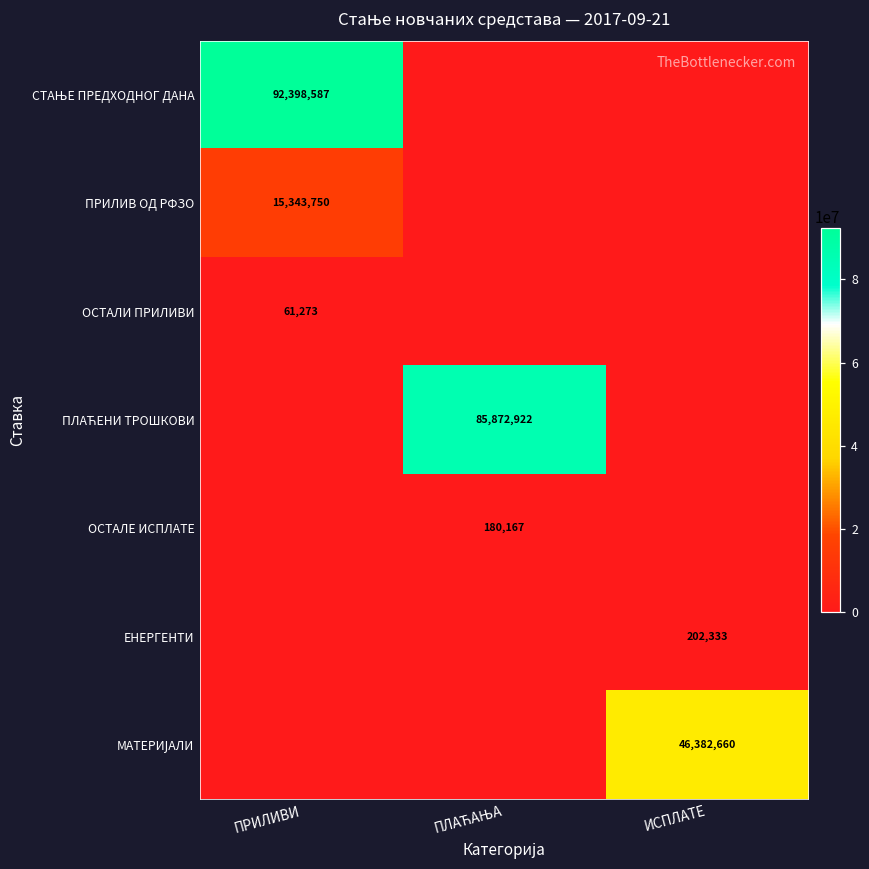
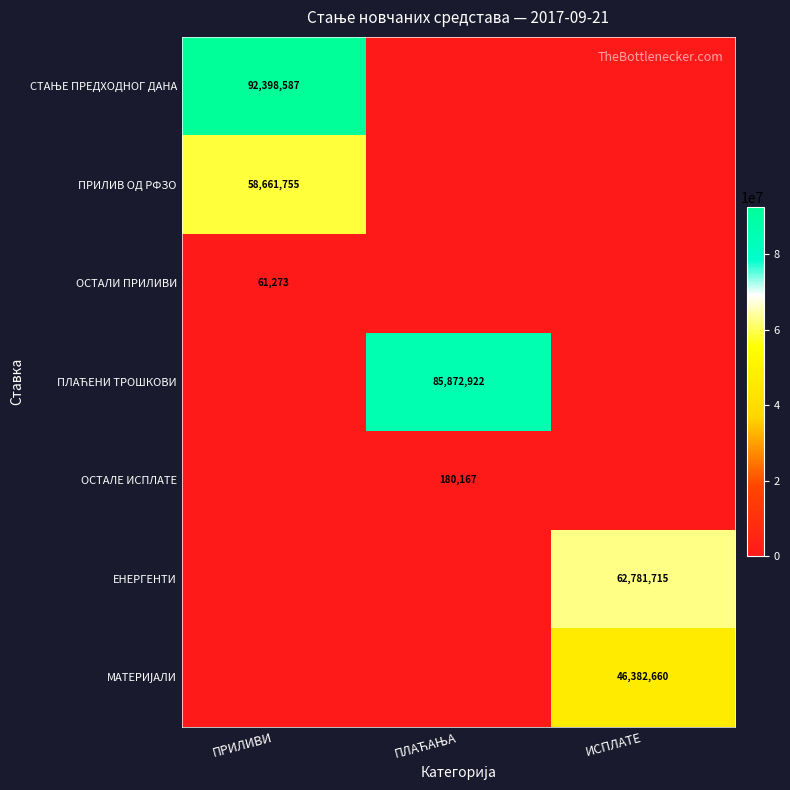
ПРИЛИВ ОД РФЗО, ПРИЛИВИ: 15,343,750 -> 58,661,755
ЕНЕРГЕНТИ, ИСПЛАТЕ: 202,333 -> 62,781,715
